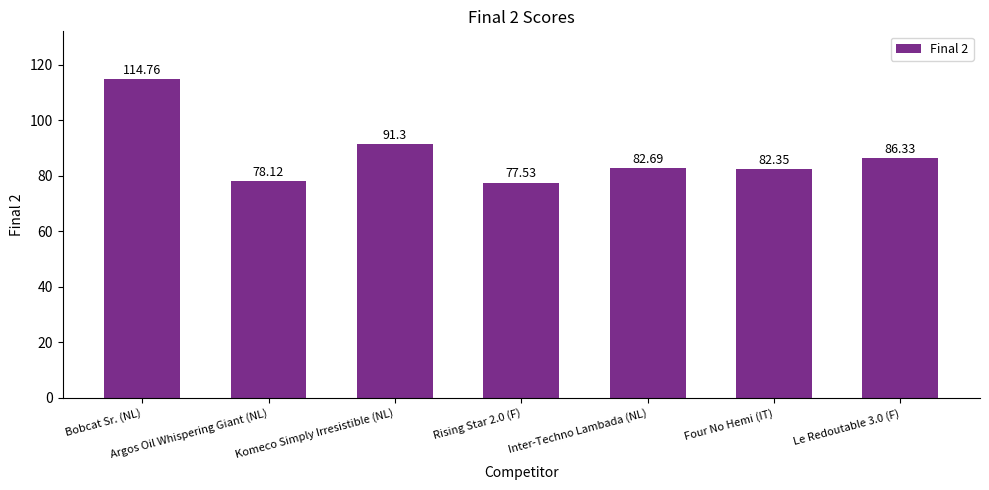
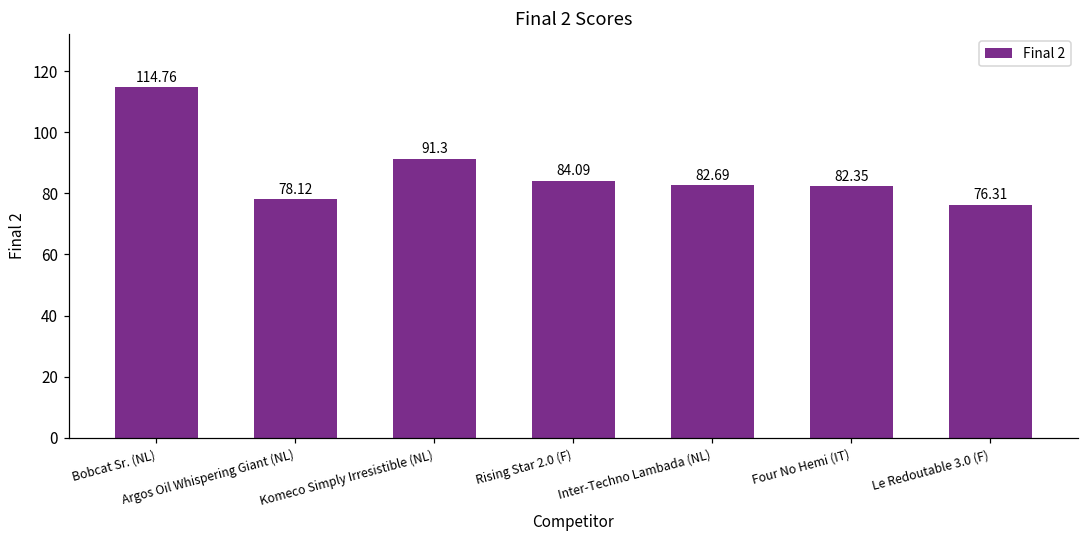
Rising Star 2.0 (F): 77.53 -> 84.09
Le Redoutable 3.0 (F): 86.33 -> 76.31
